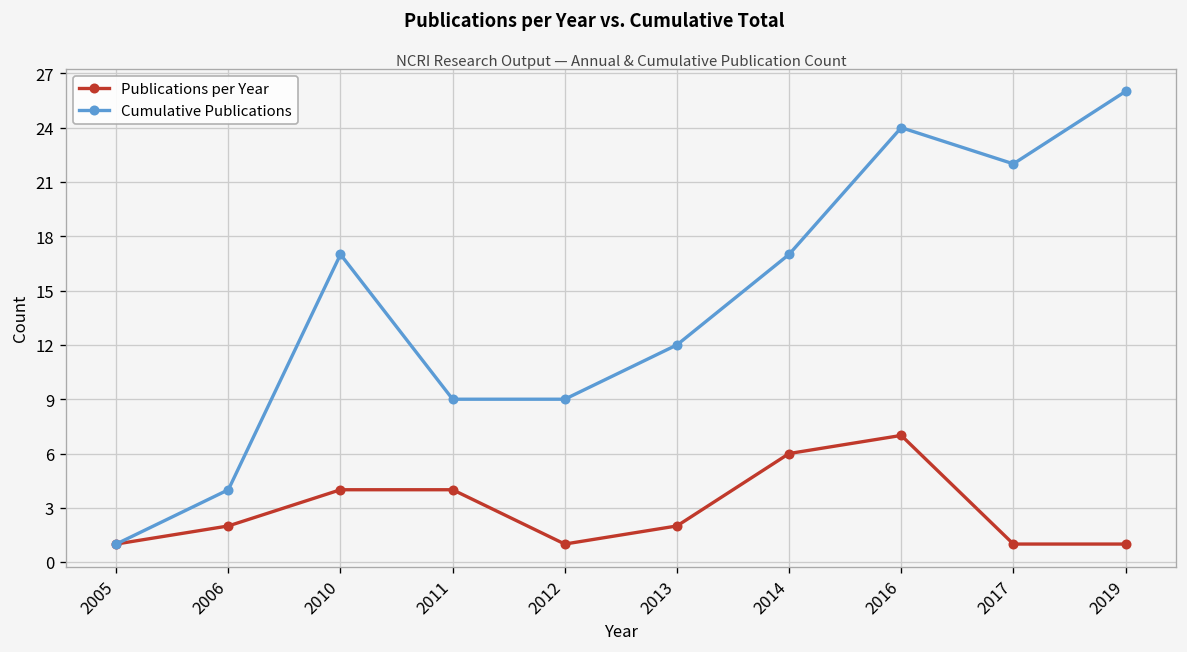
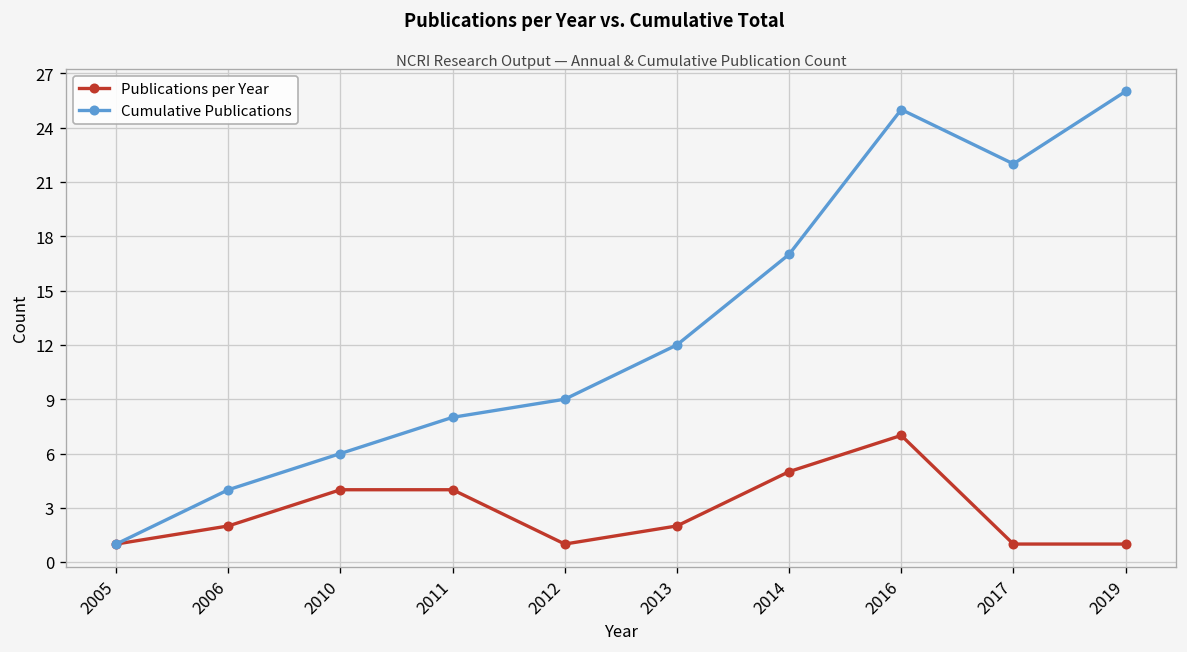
Cumulative Publications, 2010: 17 -> 6
Cumulative Publications, 2011: 9 -> 8
Publications per Year, 2014: 6 -> 5
Cumulative Publications, 2016: 24 -> 25
